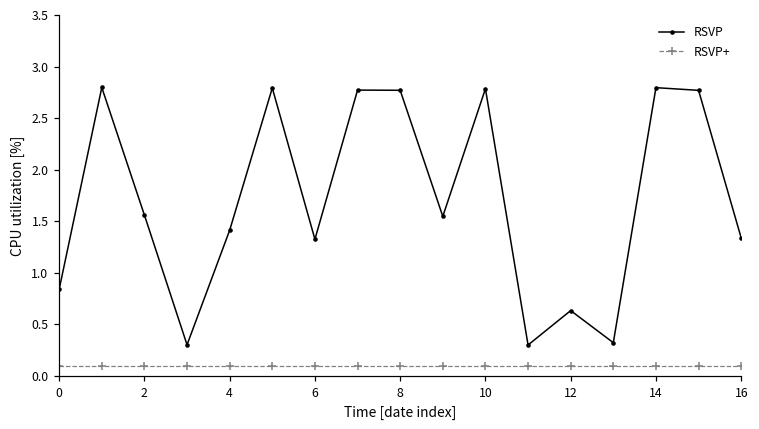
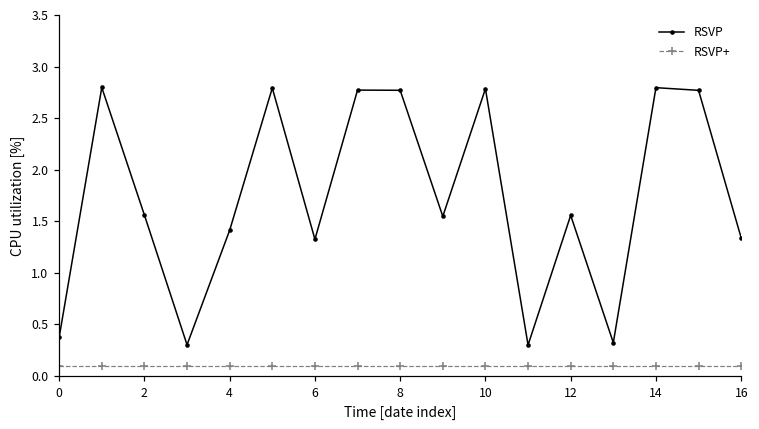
RSVP, 0: 0.8 -> 0.4
RSVP, 12: 0.6 -> 1.6
